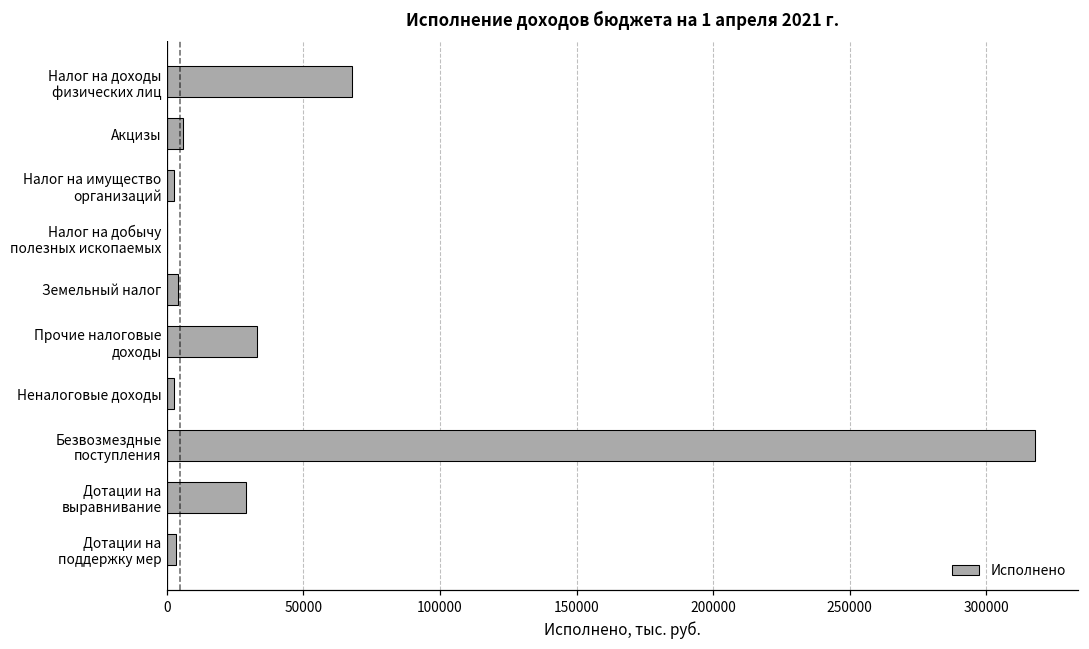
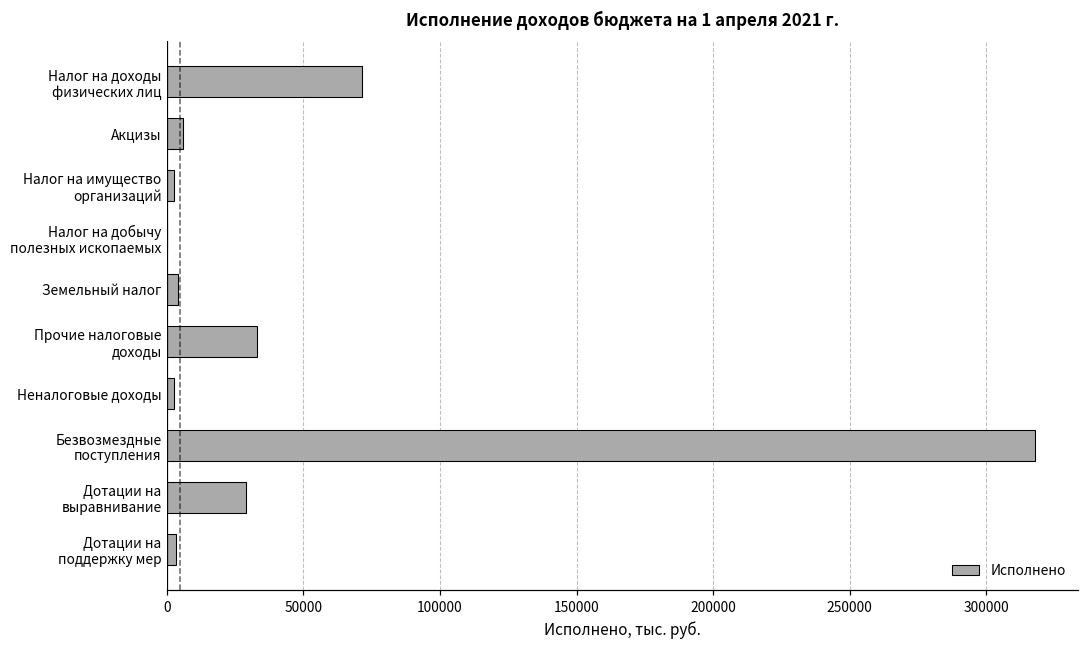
Налог на доходы физических лиц: 68000 -> 72000
